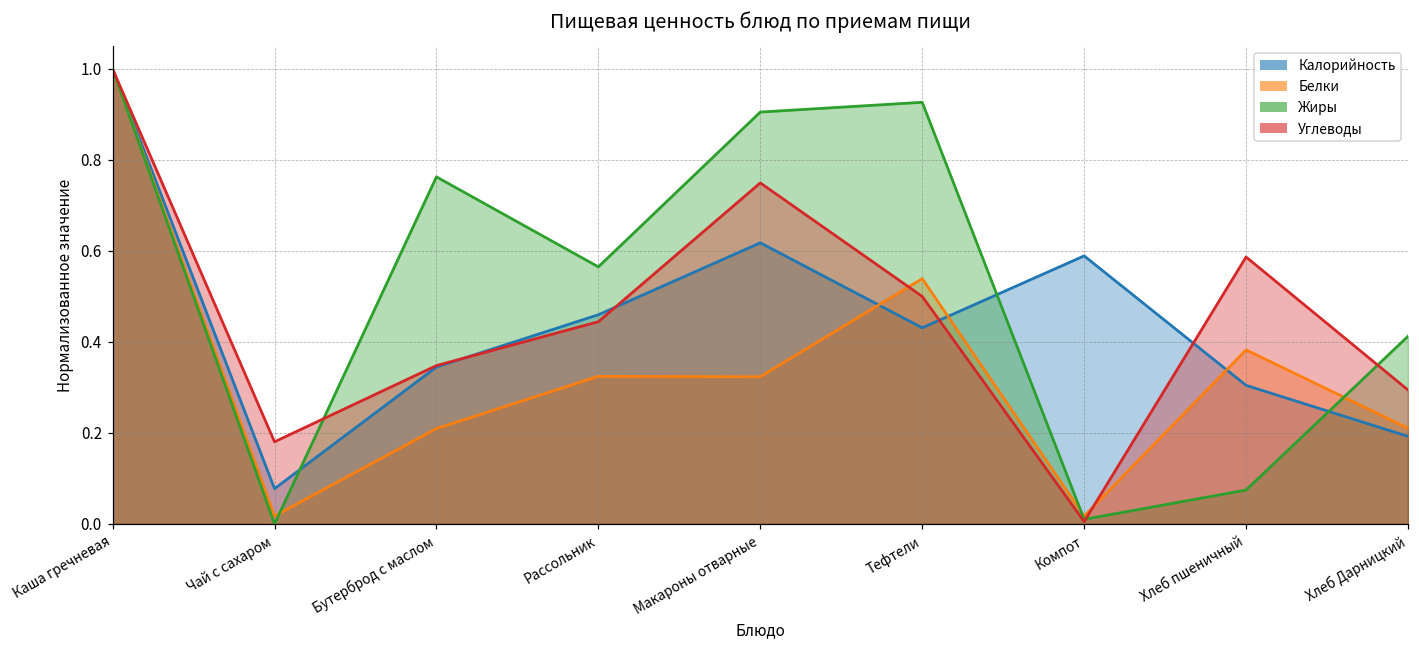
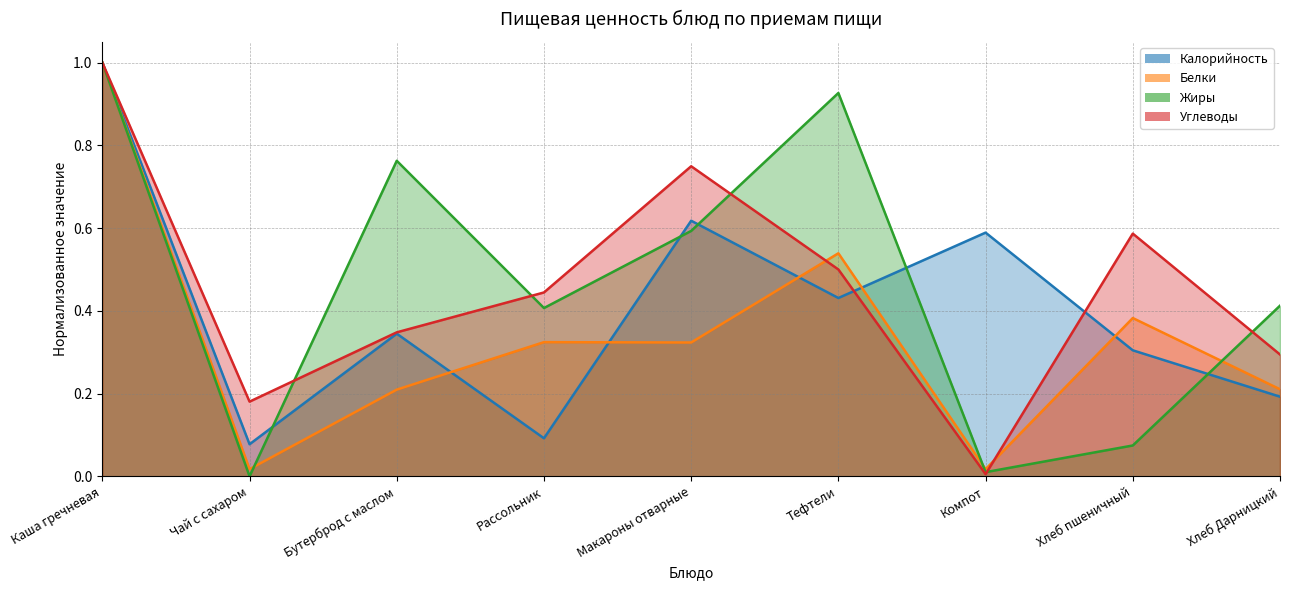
Калорийность, Рассольник: 0.46 -> 0.09
Жиры, Рассольник: 0.56 -> 0.41
Жиры, Макароны отварные: 0.91 -> 0.59
